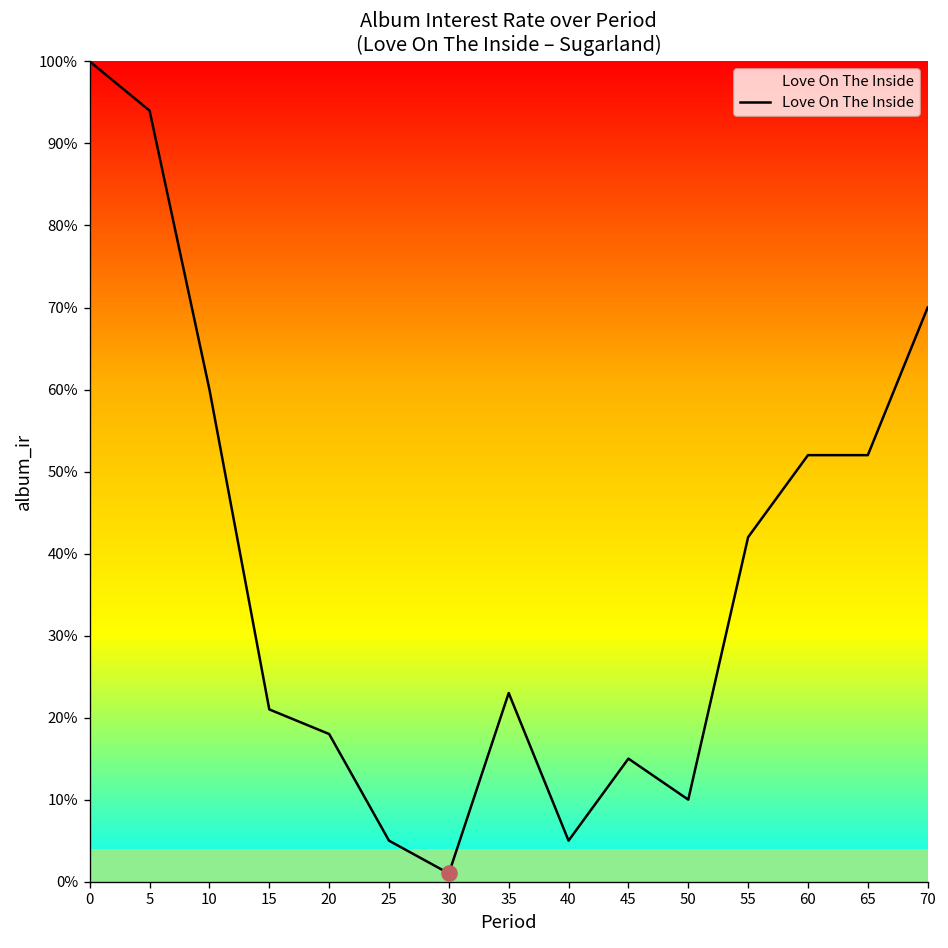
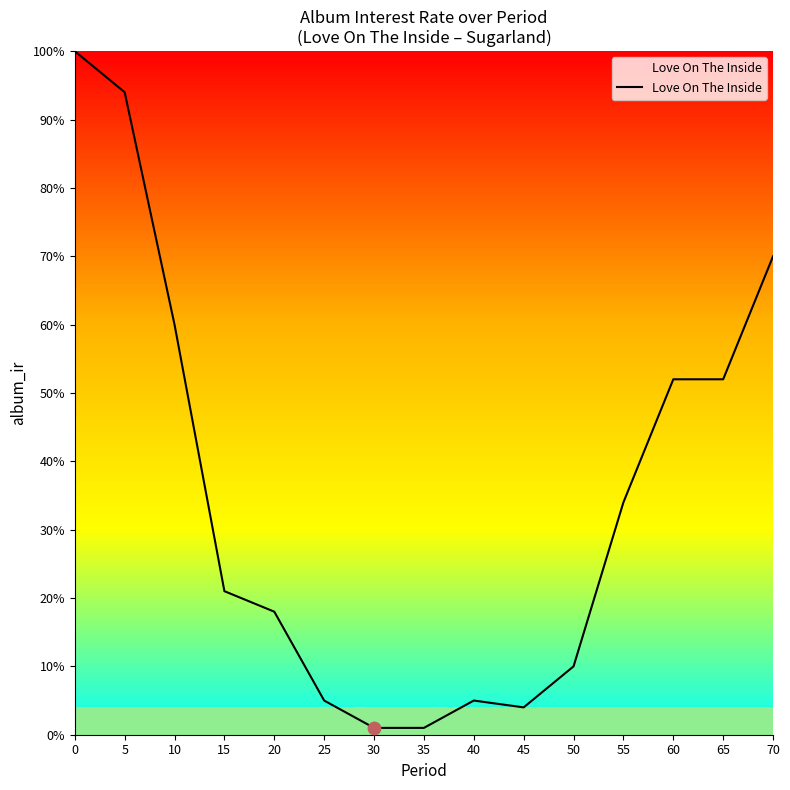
Love On The Inside, 35: 23% -> 1%
Love On The Inside, 45: 15% -> 4%
Love On The Inside, 55: 42% -> 34%
